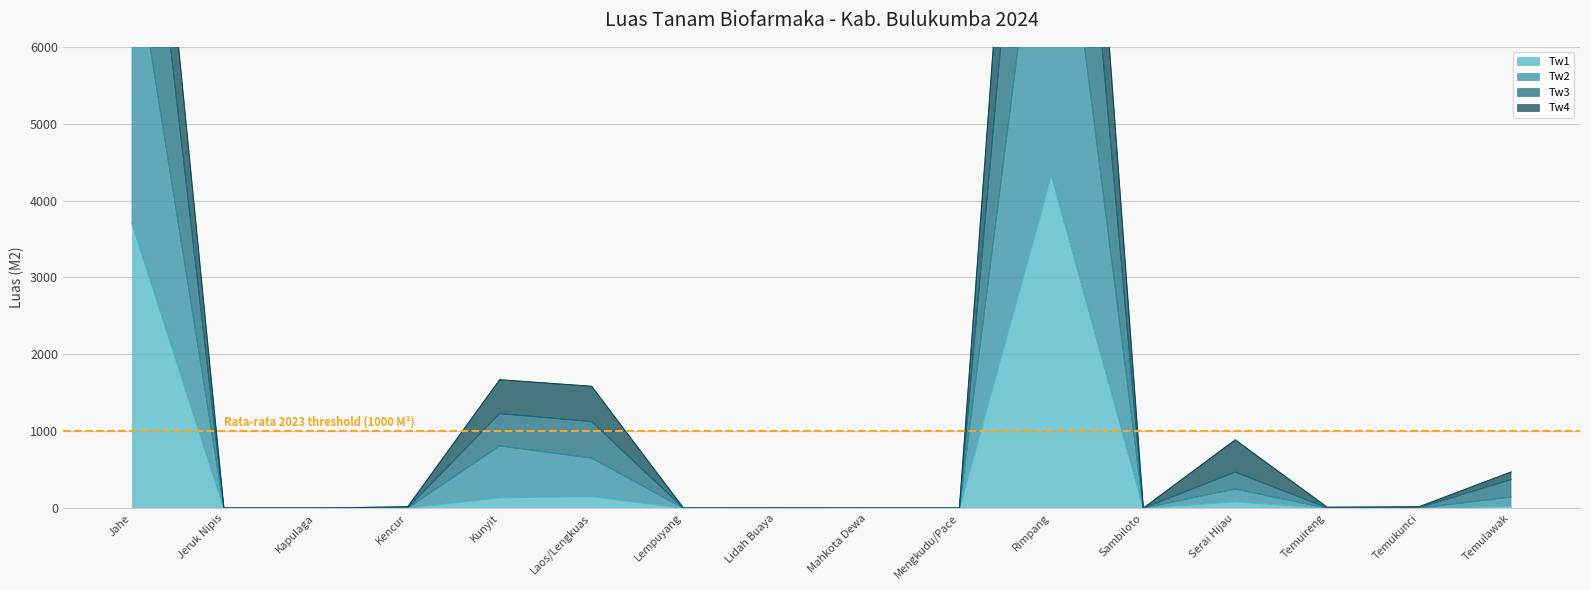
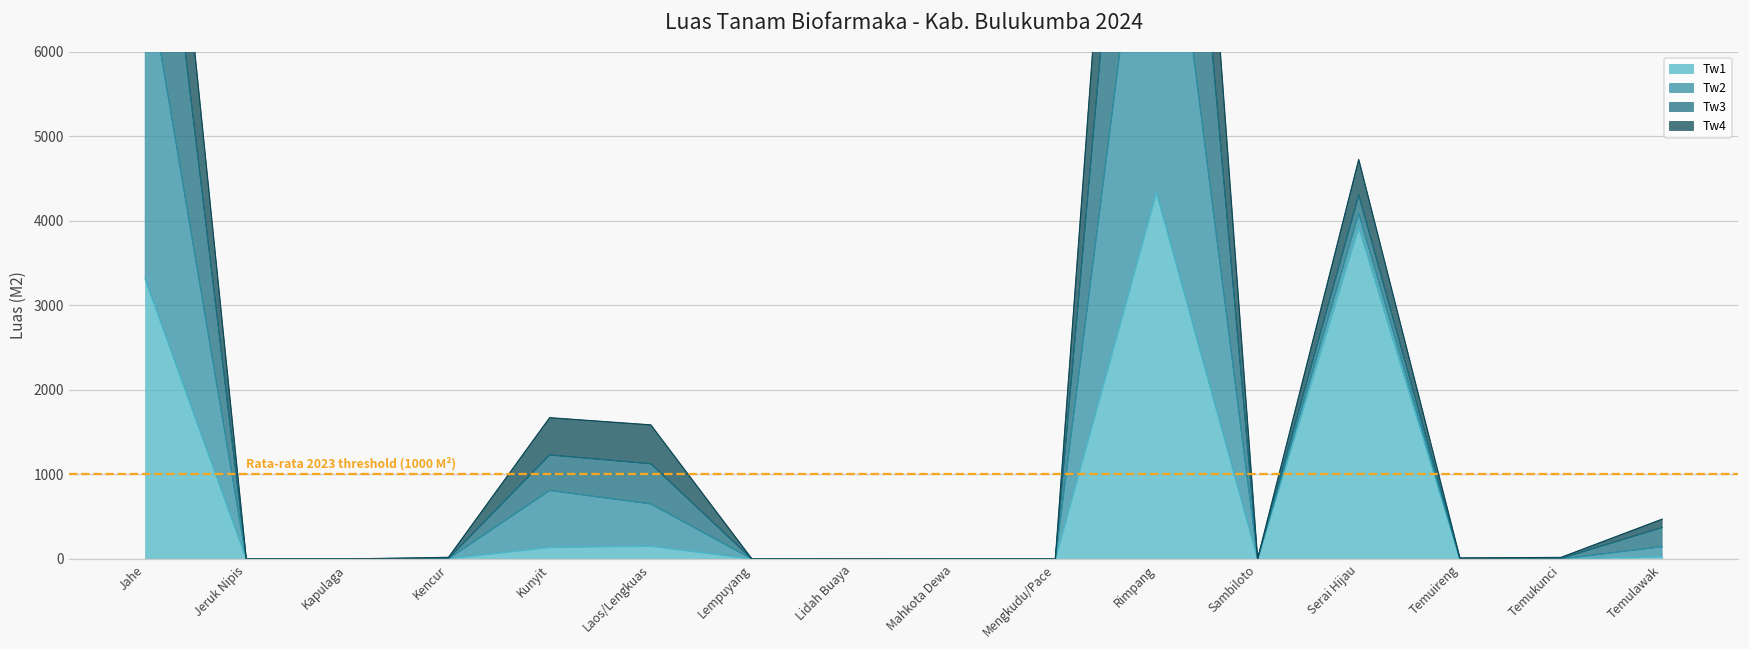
Tw1, Jahe: 3700 -> 3300
Tw1, Serai Hijau: 100 -> 3900
